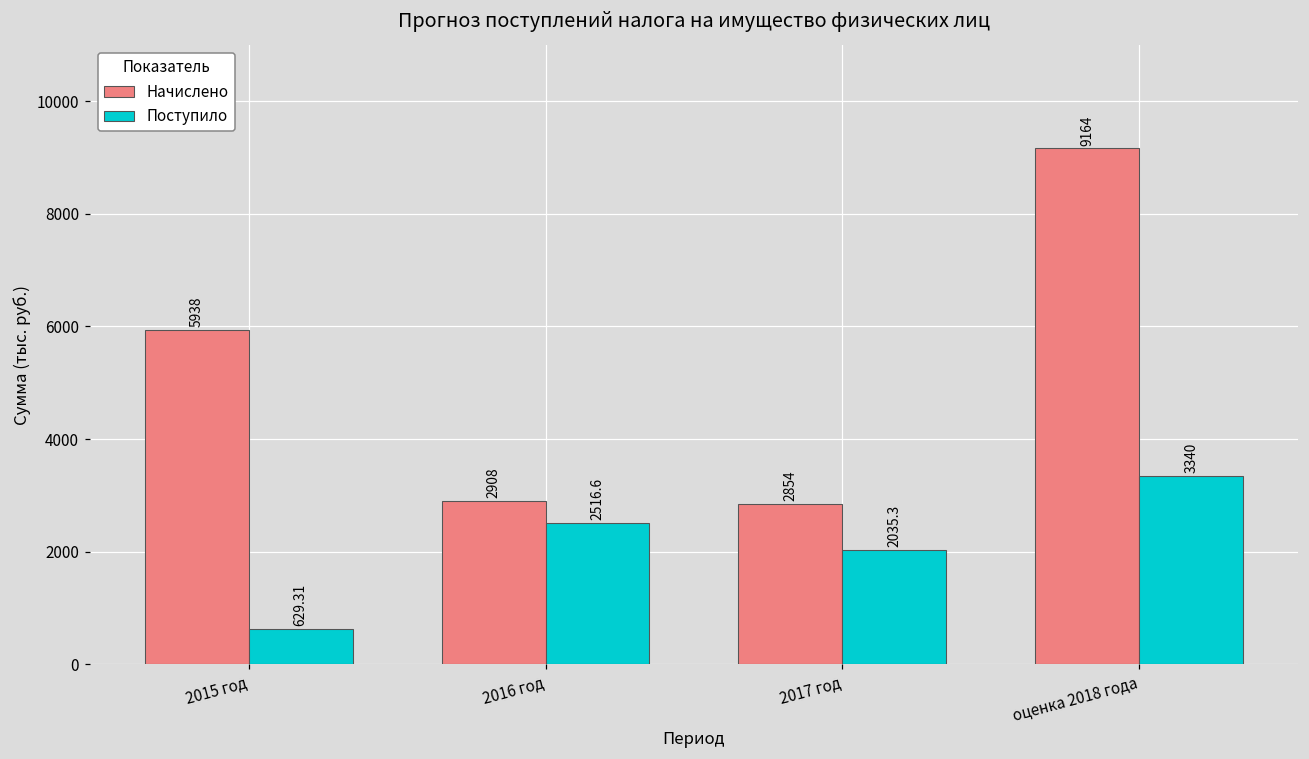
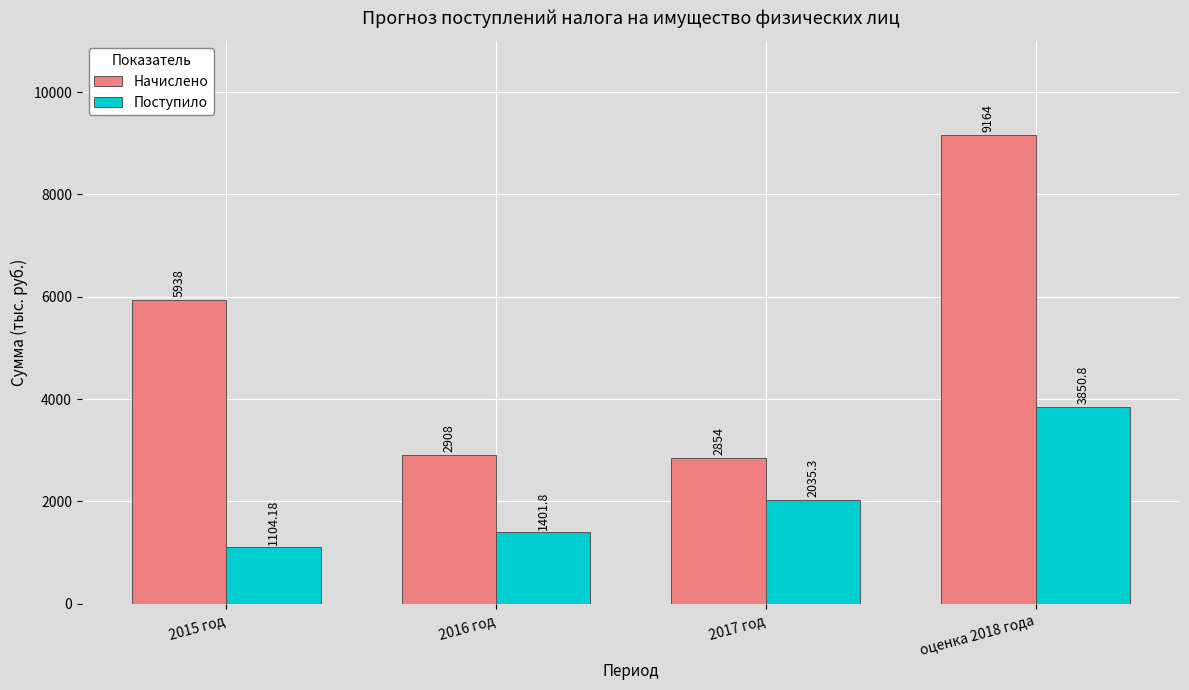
Поступило, 2015 год: 629.31 -> 1104.18
Поступило, 2016 год: 2516.6 -> 1401.8
Поступило, оценка 2018 года: 3340 -> 3850.8
